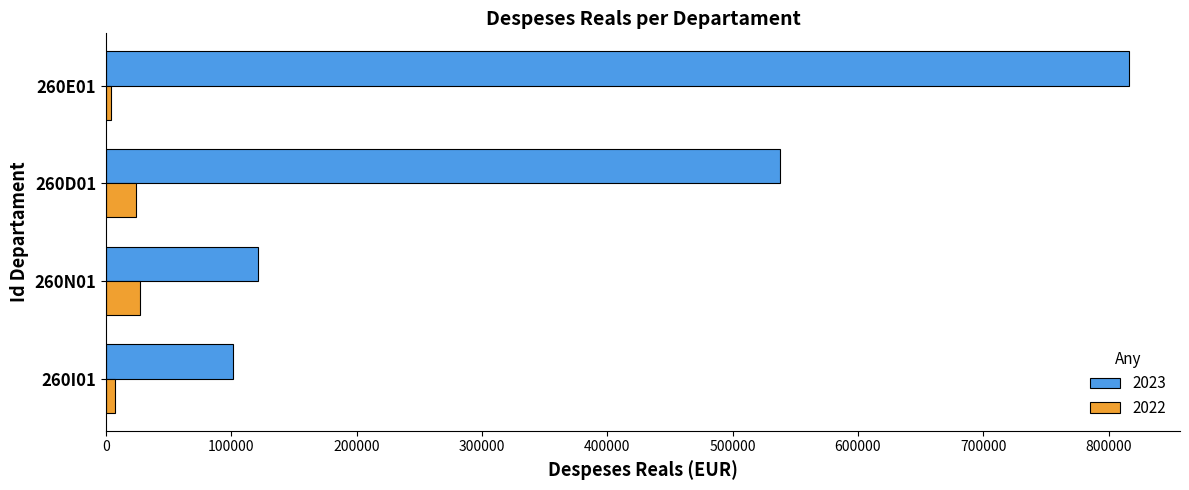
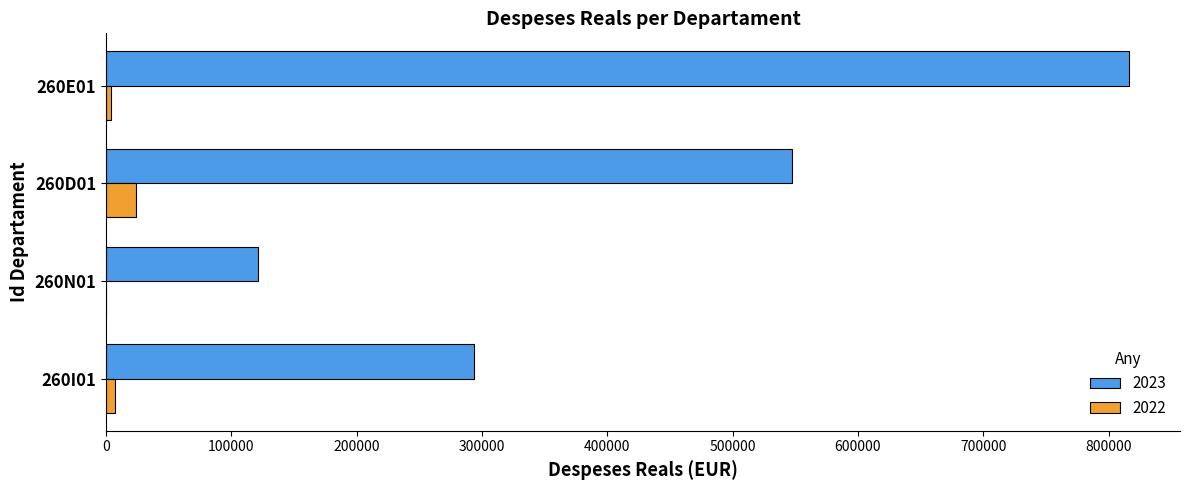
2023, 260D01: 538000 -> 548000
2022, 260N01: 27000 -> 0
2023, 260I01: 101000 -> 294000
